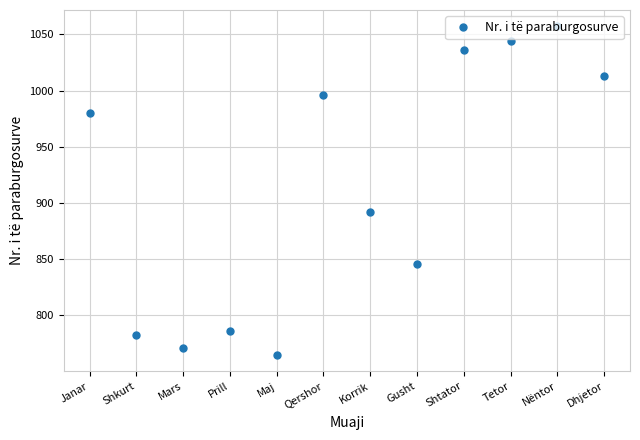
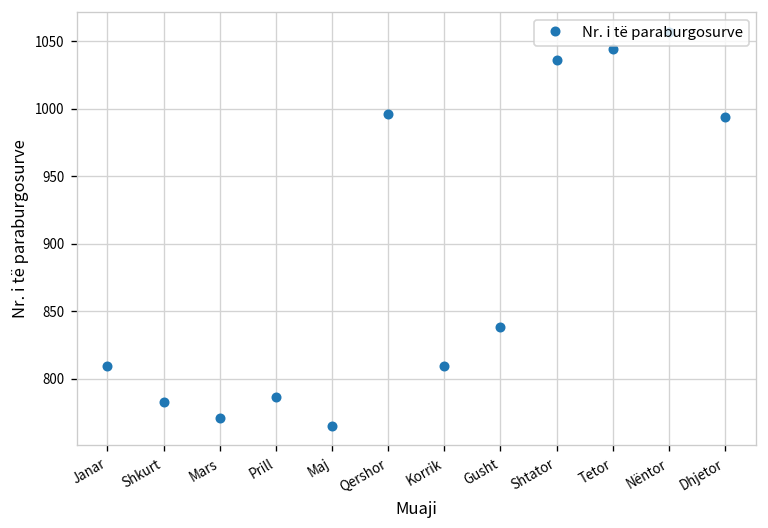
Janar: 980 -> 809
Korrik: 892 -> 809
Gusht: 846 -> 838
Dhjetor: 1013 -> 994
